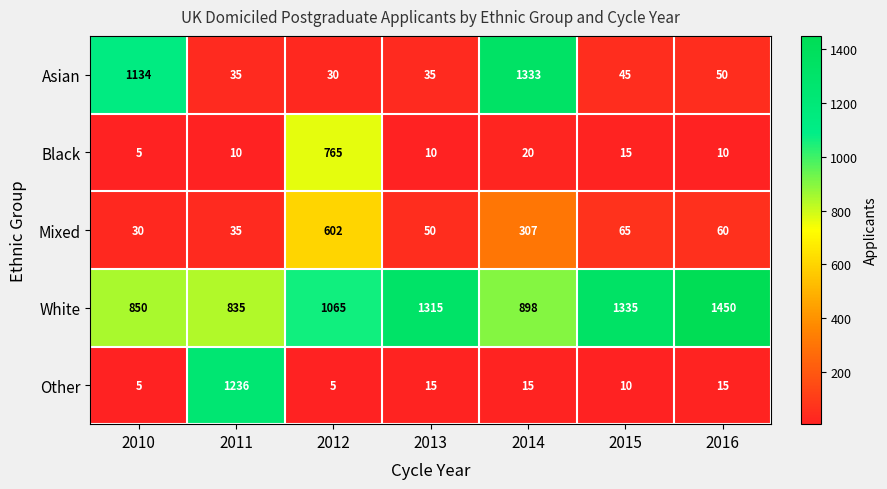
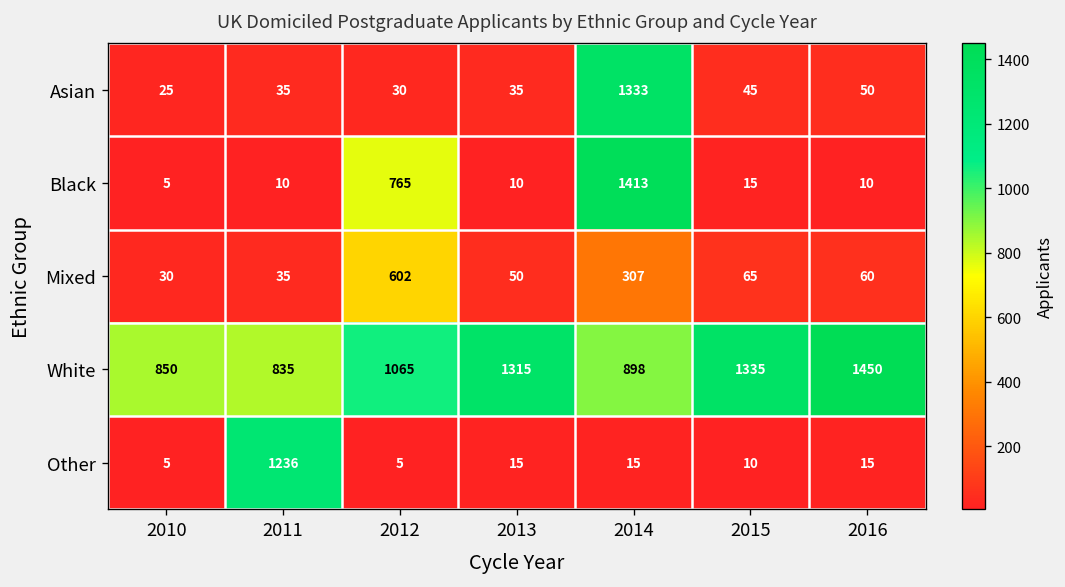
Asian, 2010: 1134 -> 25
Black, 2014: 20 -> 1413
